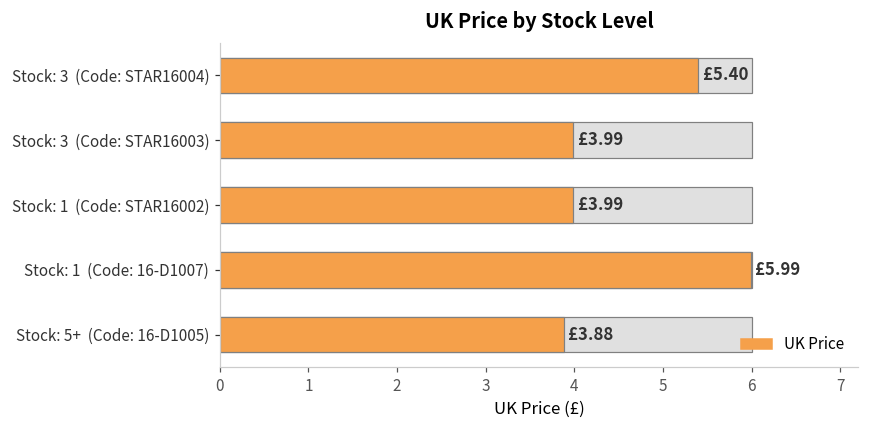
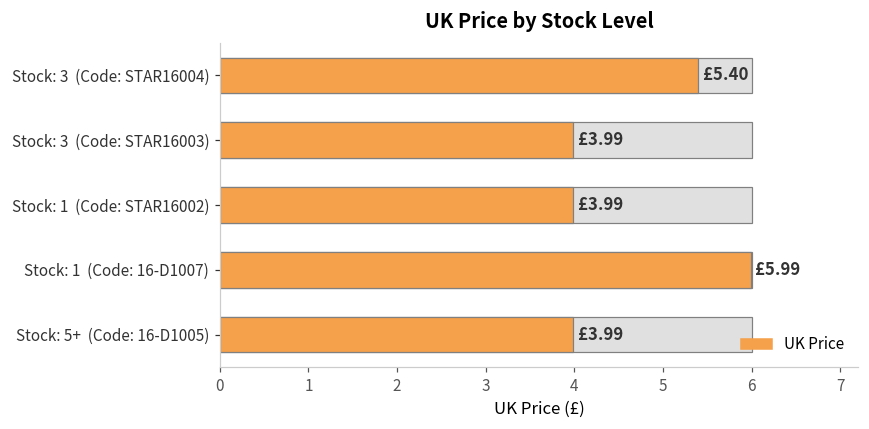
UK Price, Stock: 5+ (Code: 16-D1005): £3.88 -> £3.99
